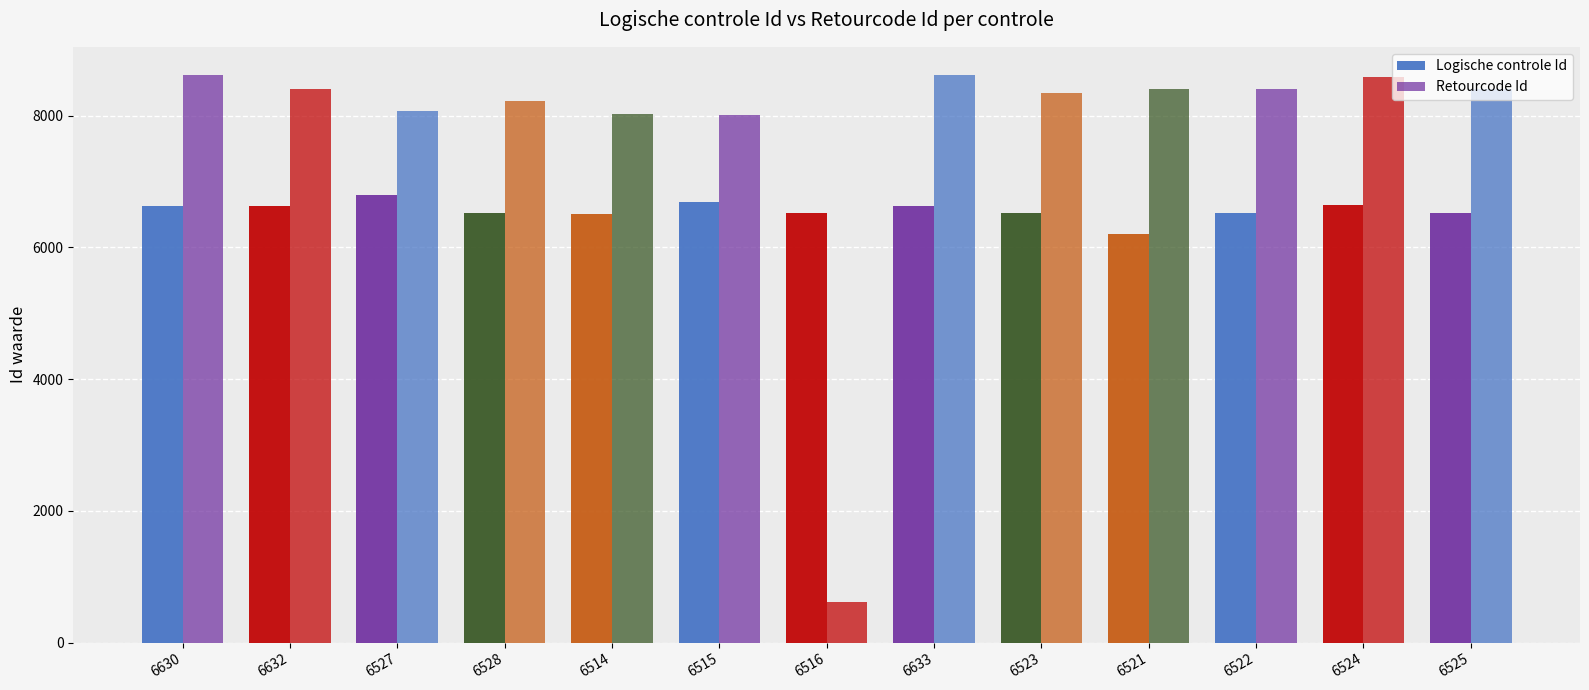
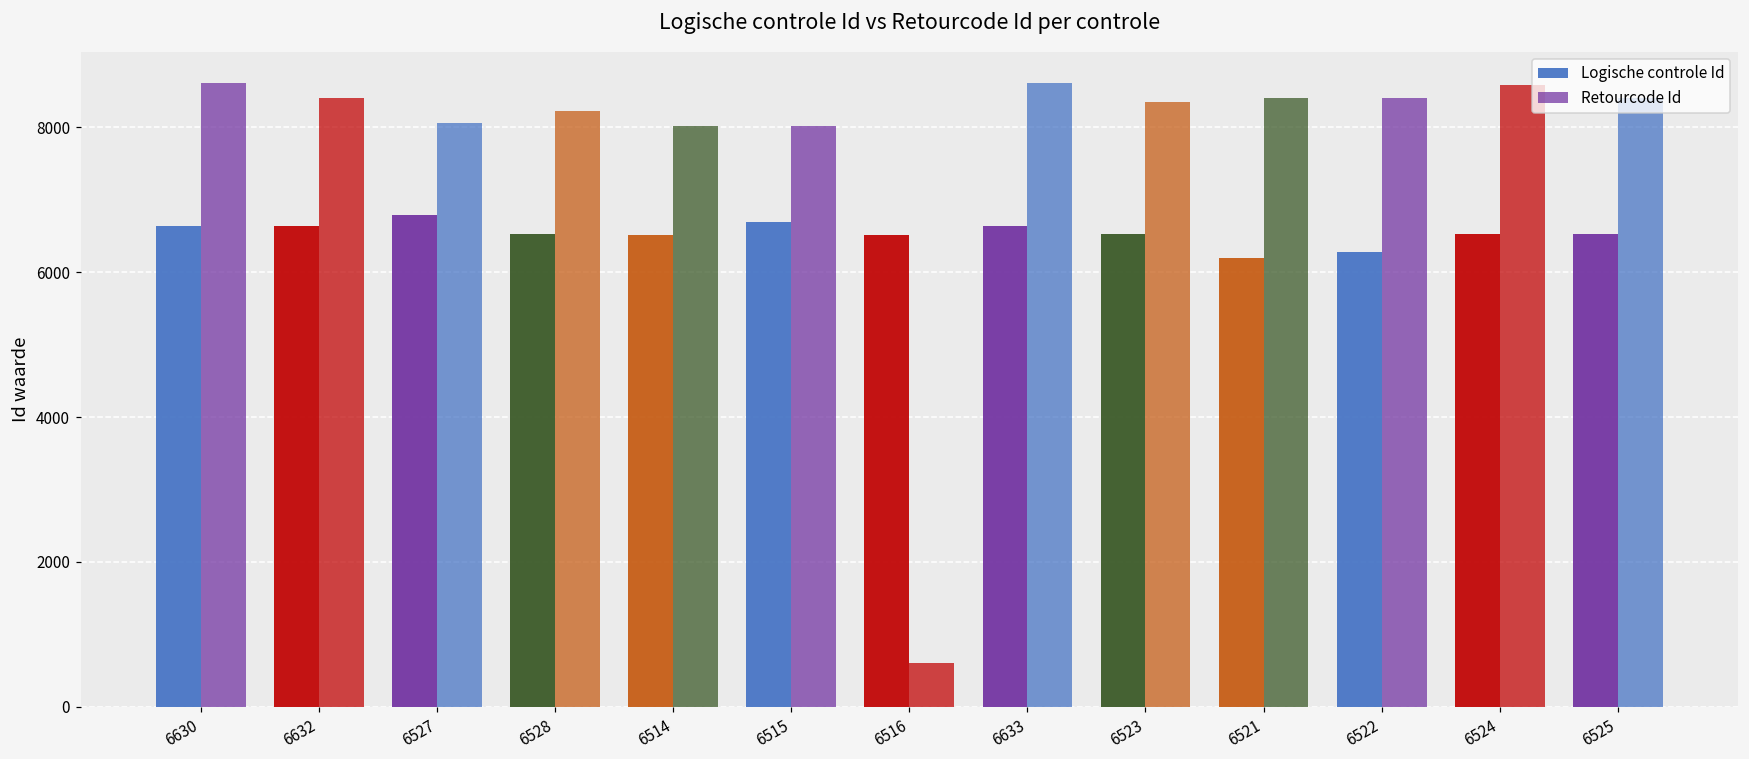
Logische controle Id, 6522: 6500 -> 6300
Logische controle Id, 6524: 6700 -> 6500
